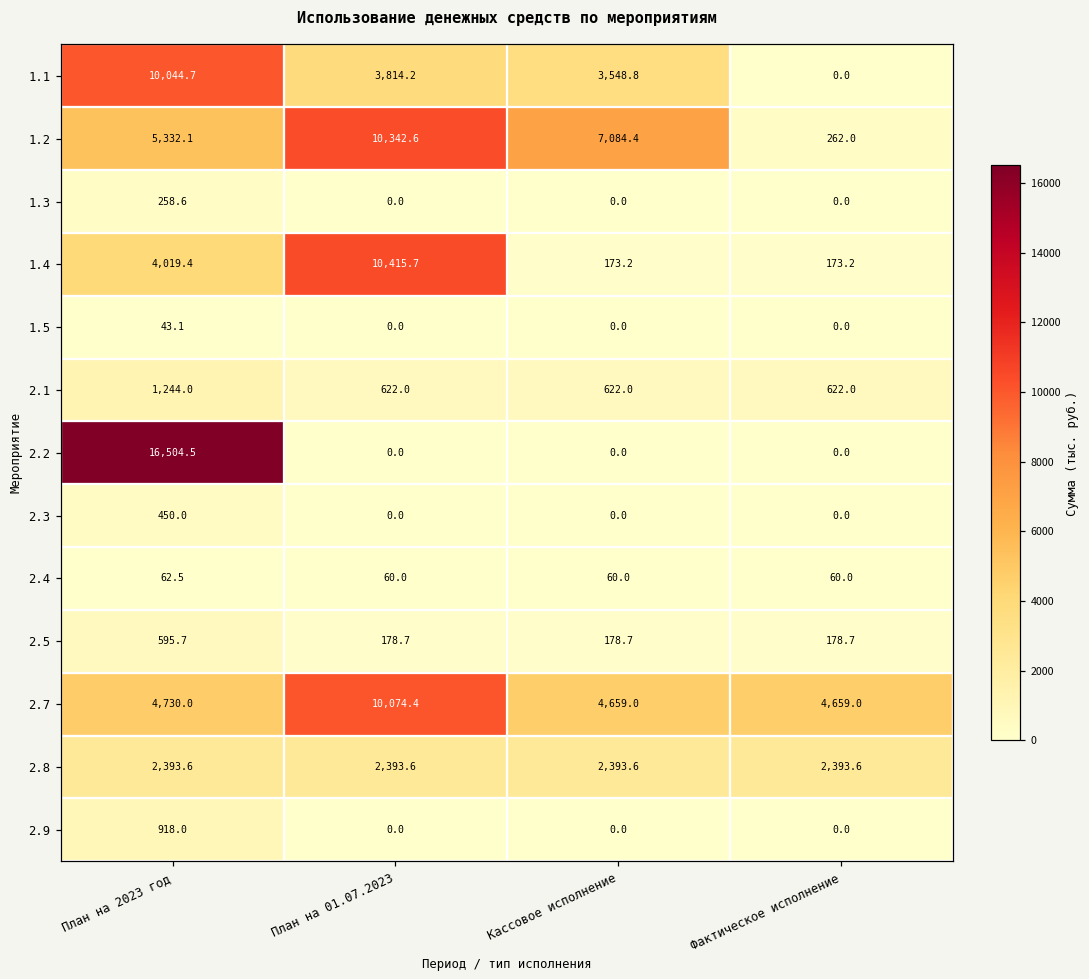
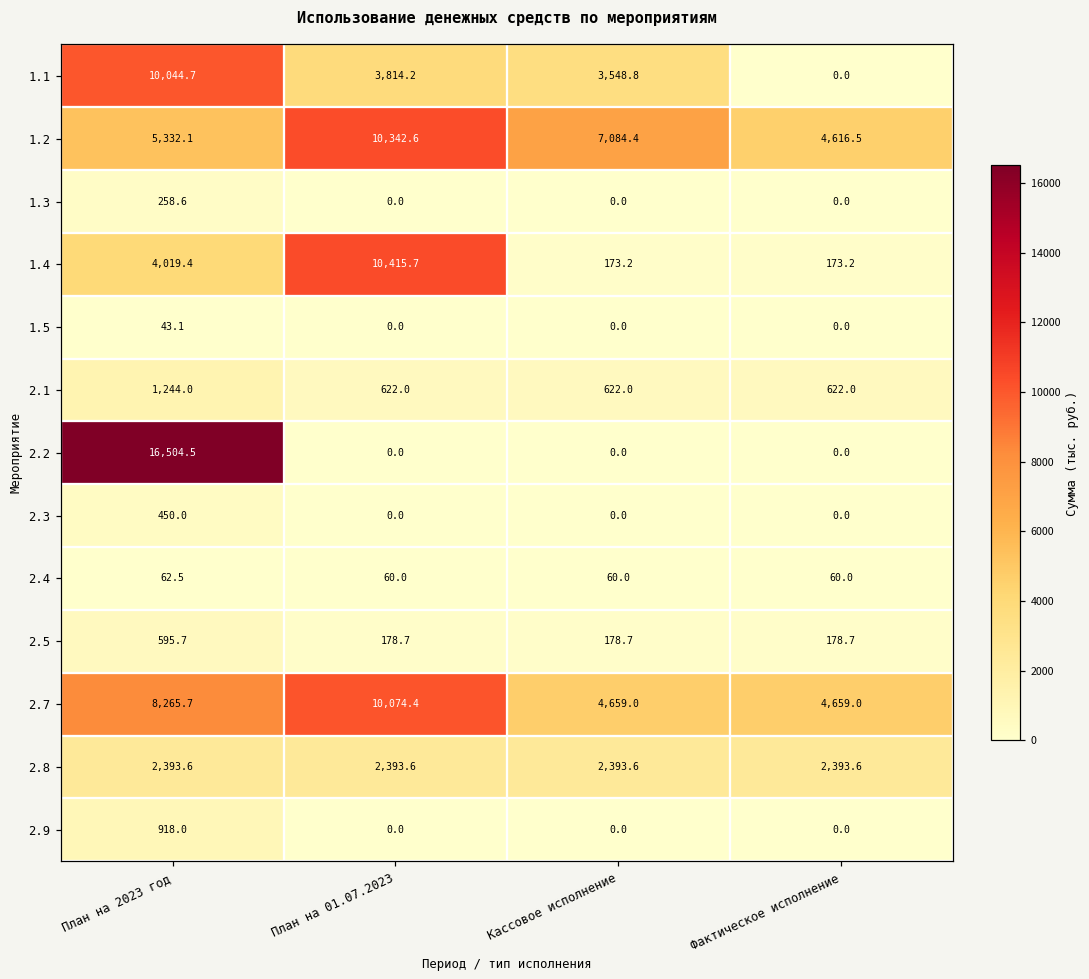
1.2, Фактическое исполнение: 262.0 -> 4,616.5
2.7, План на 2023 год: 4,730.0 -> 8,265.7
